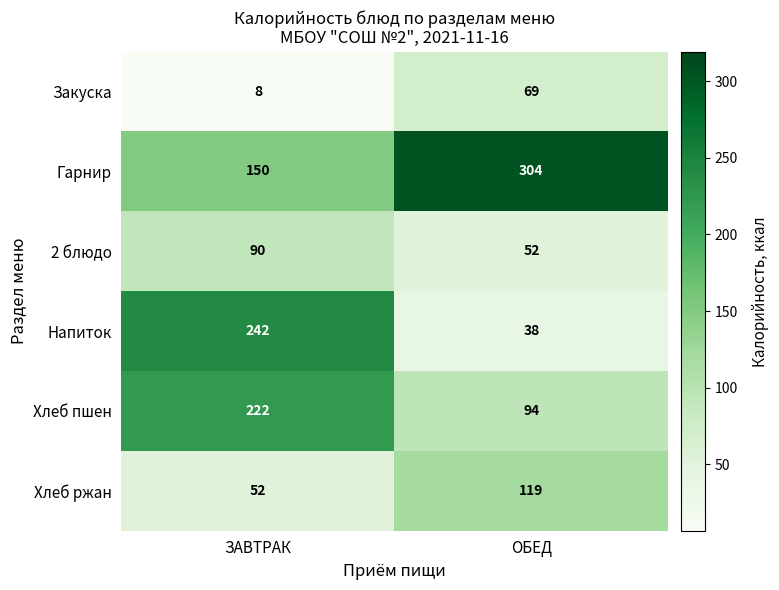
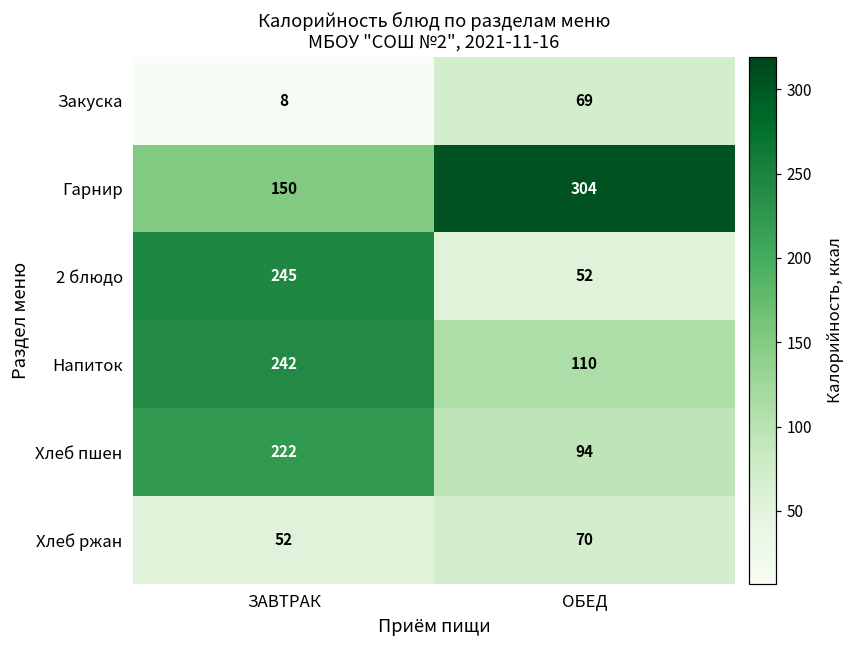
2 блюдо, ЗАВТРАК: 90 -> 245
Напиток, ОБЕД: 38 -> 110
Хлеб ржан, ОБЕД: 119 -> 70
